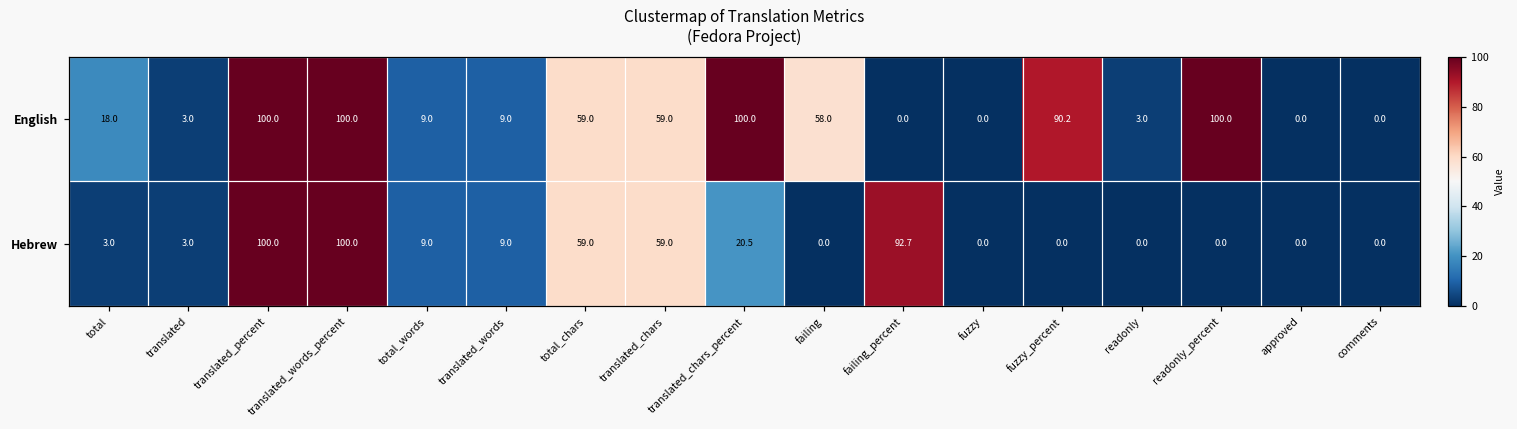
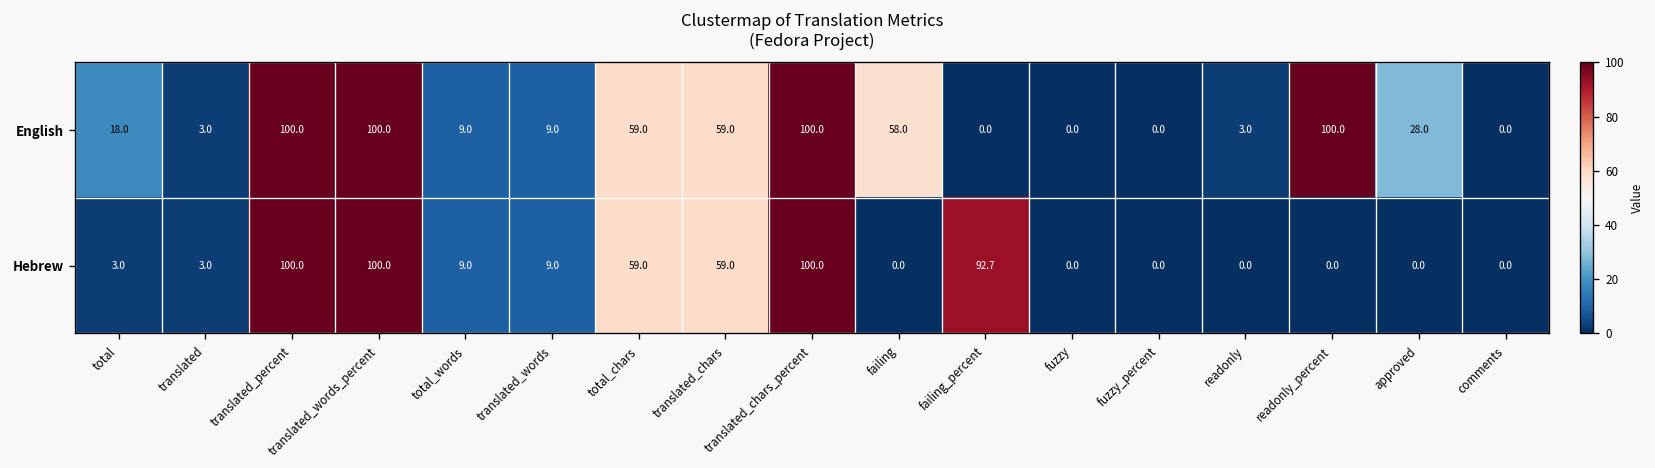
English, fuzzy_percent: 90.2 -> 0.0
English, approved: 0.0 -> 28.0
Hebrew, translated_chars_percent: 20.5 -> 100.0
